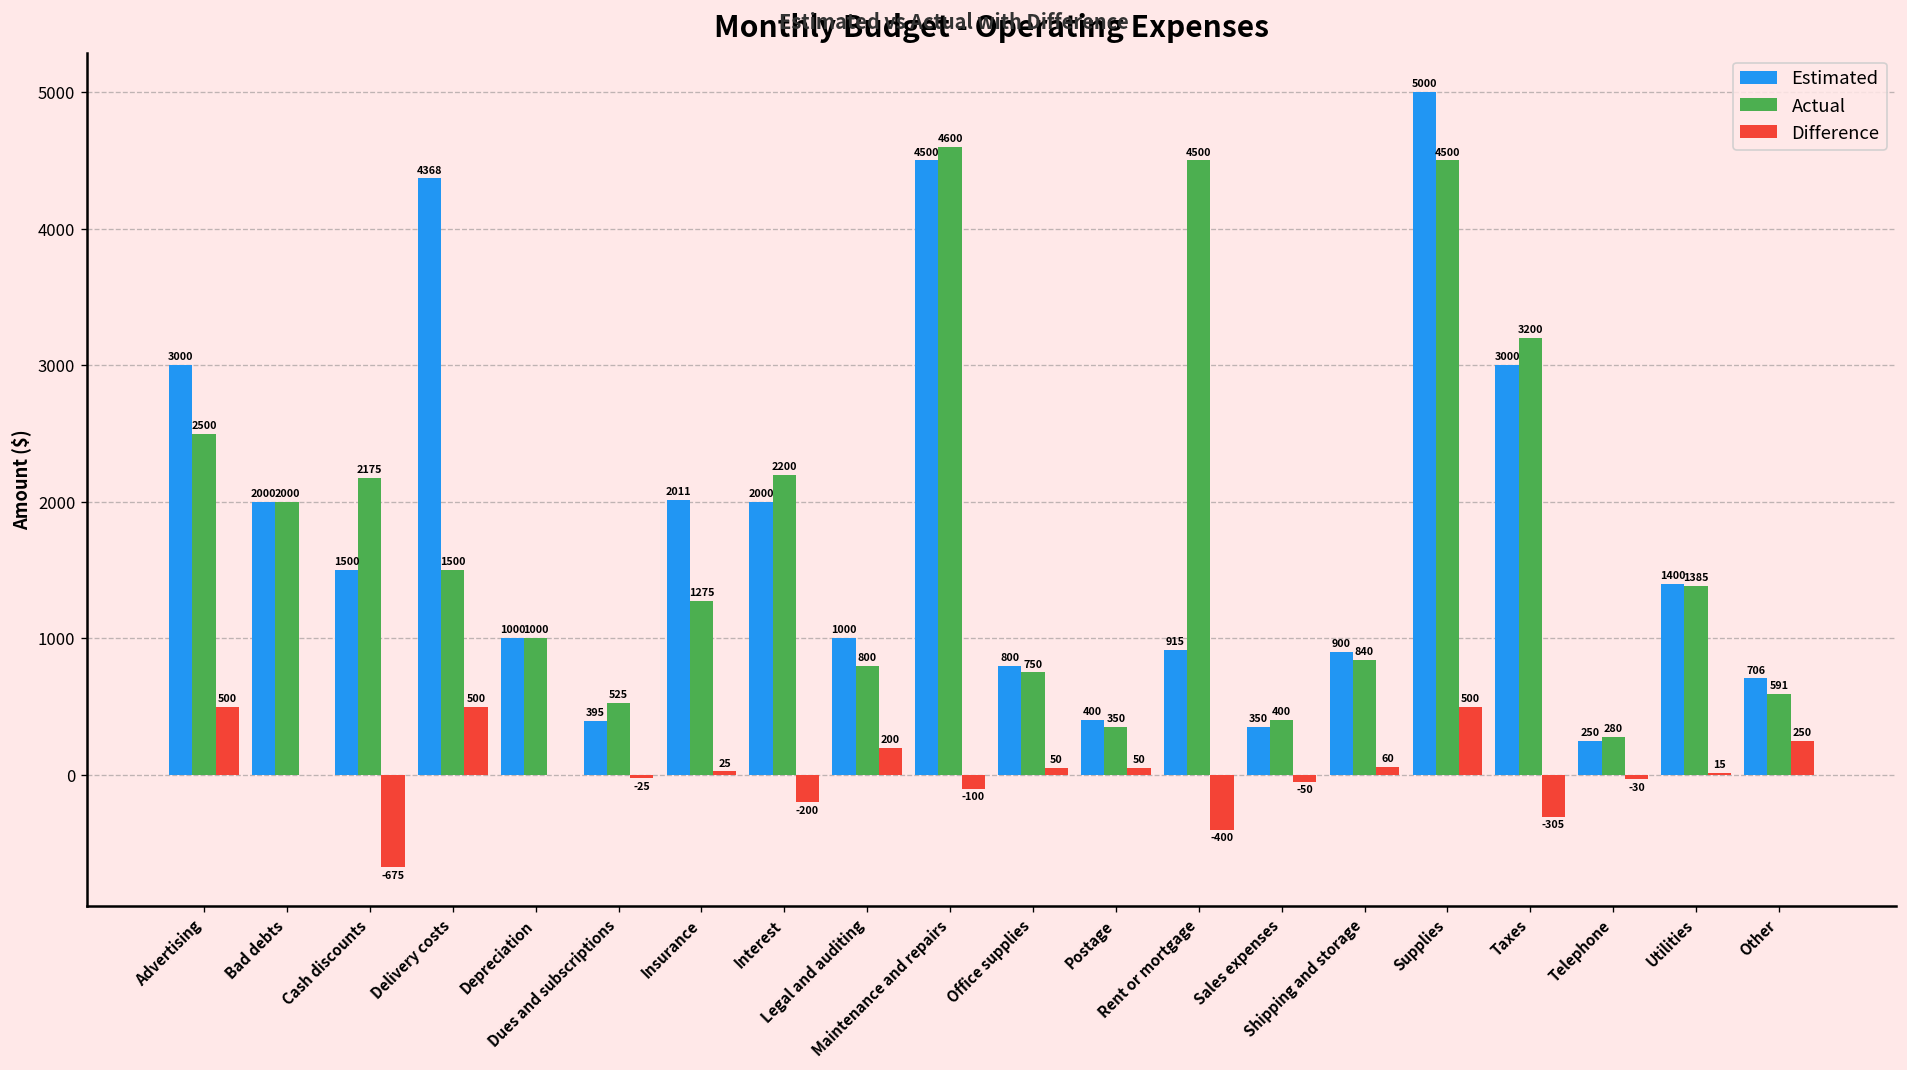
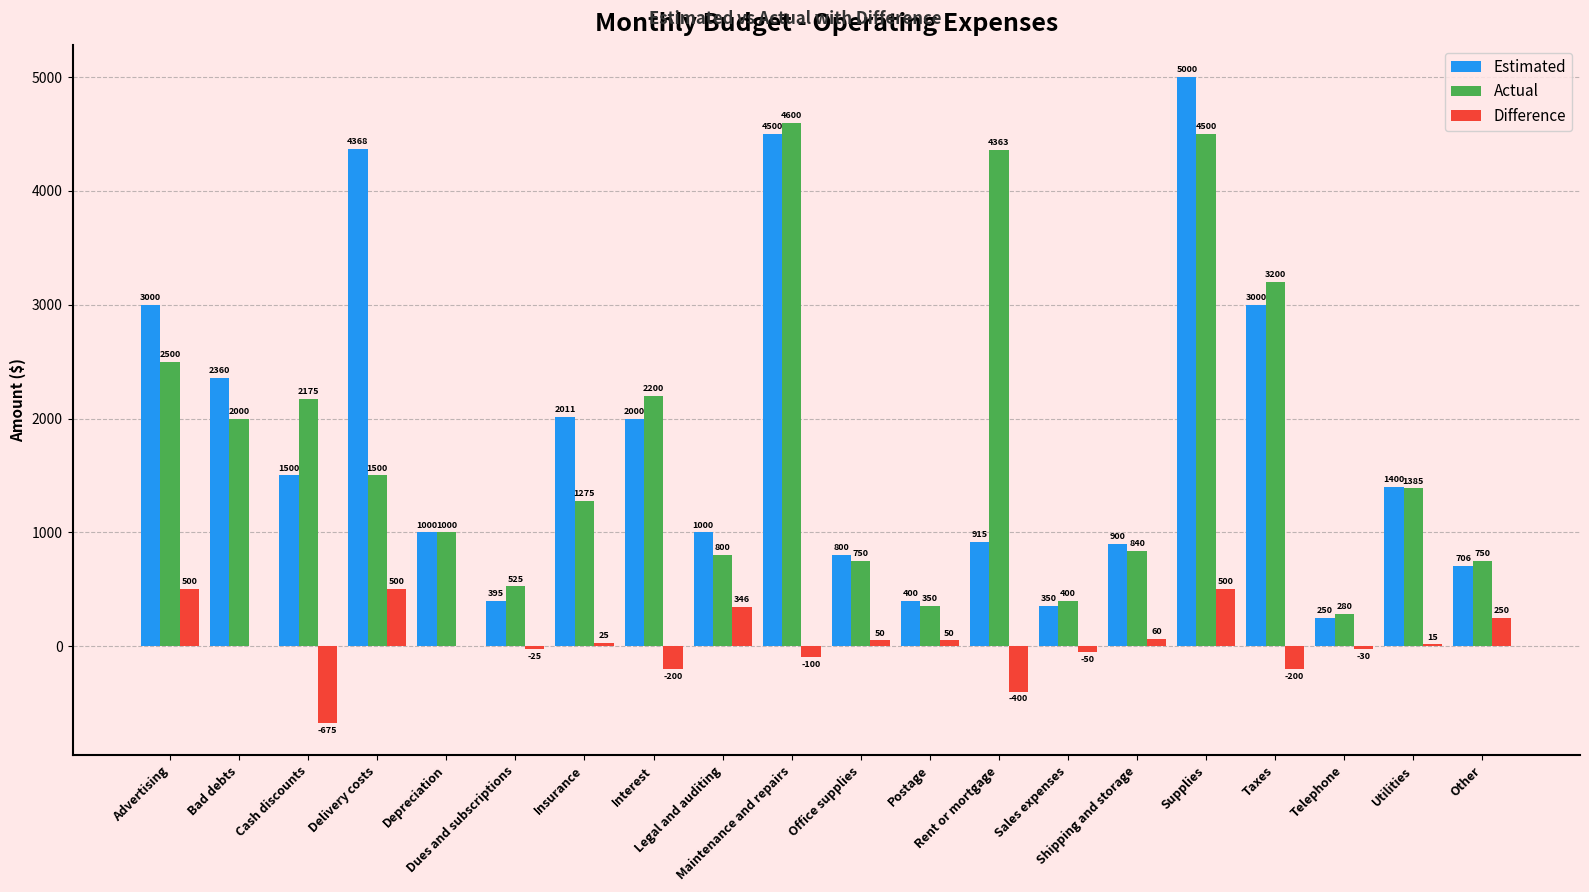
Estimated, Bad debts: 2000 -> 2360
Difference, Legal and auditing: 200 -> 346
Actual, Rent or mortgage: 4500 -> 4363
Difference, Taxes: -305 -> -200
Actual, Other: 591 -> 750
